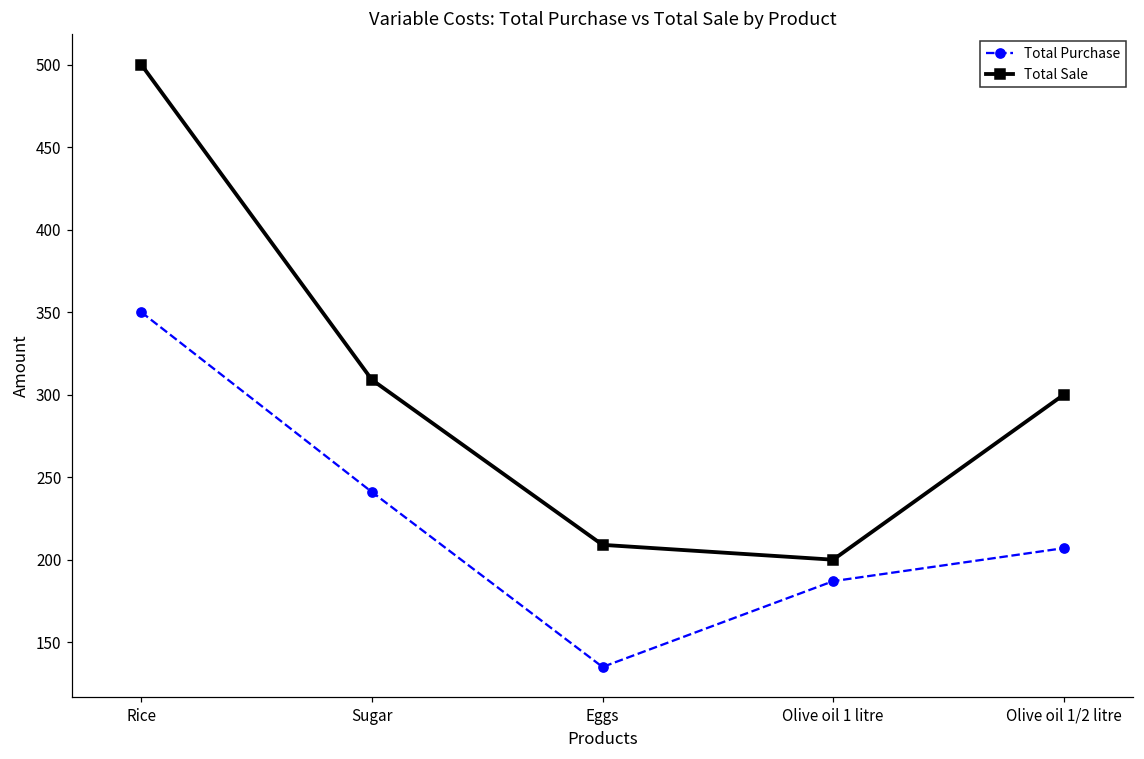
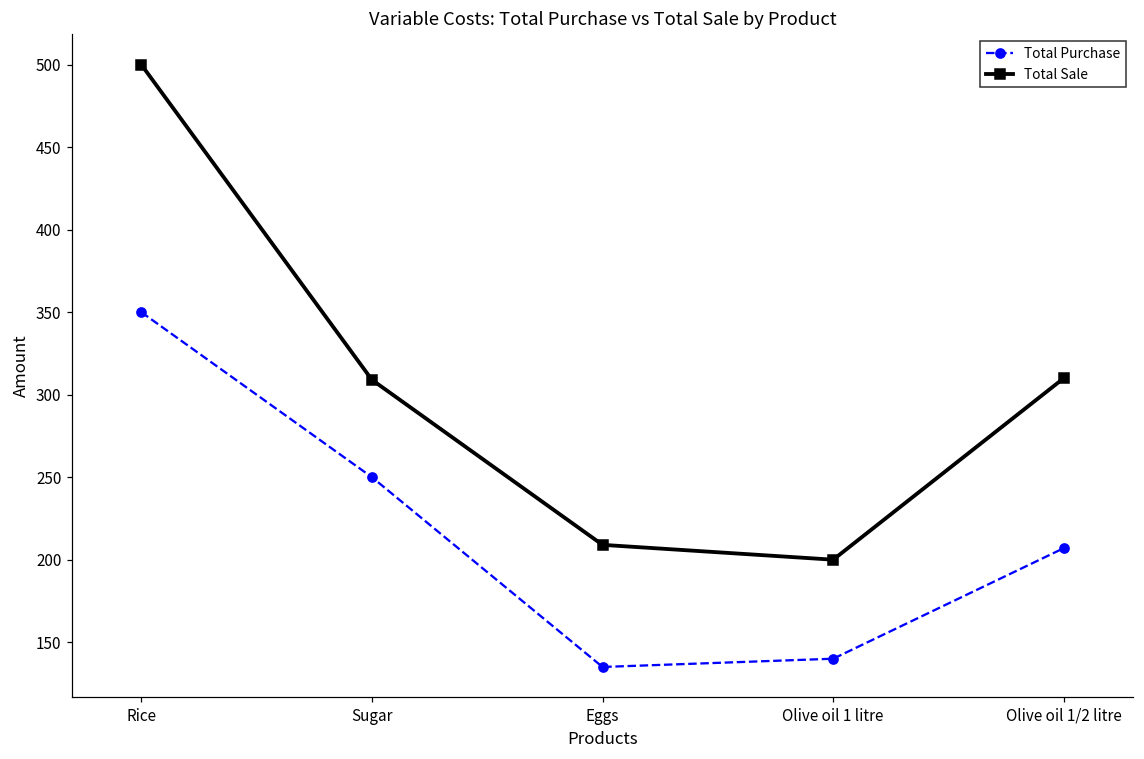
Total Purchase, Sugar: 241 -> 250
Total Purchase, Olive oil 1 litre: 187 -> 140
Total Sale, Olive oil 1/2 litre: 300 -> 310
